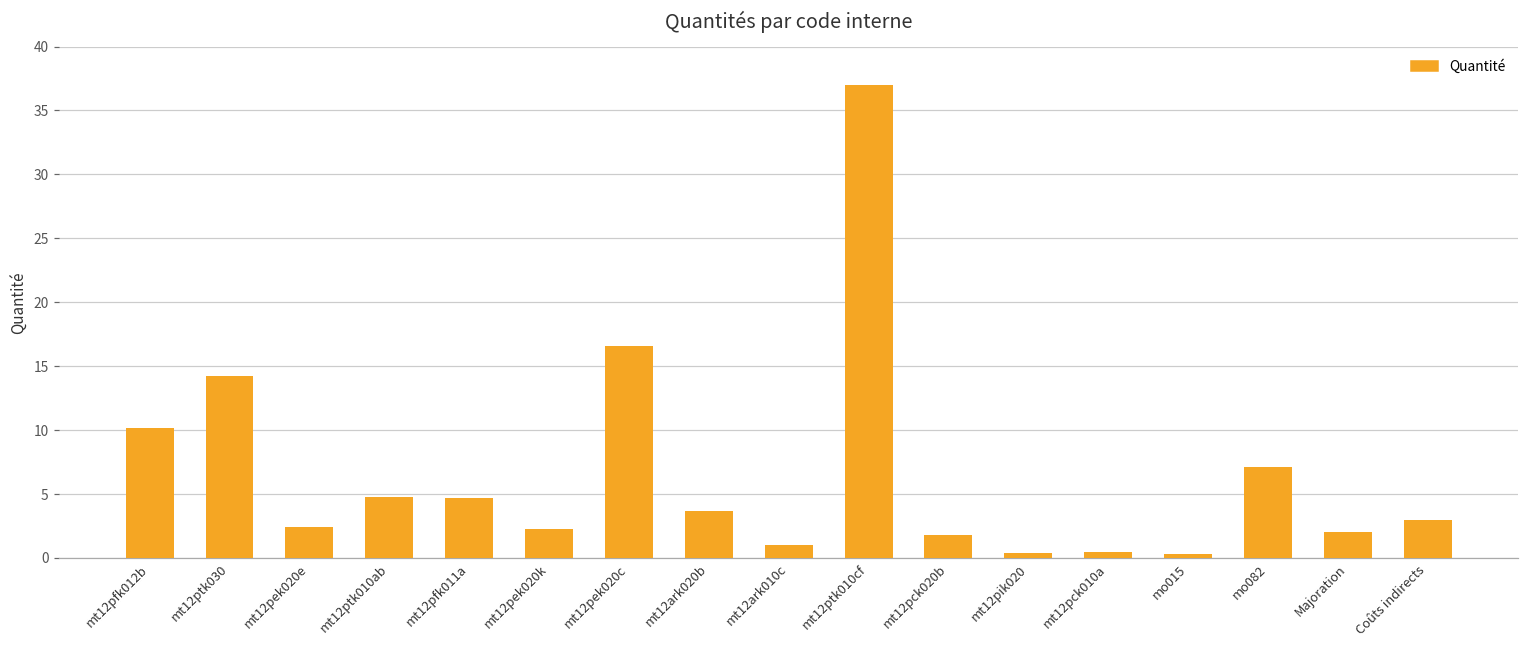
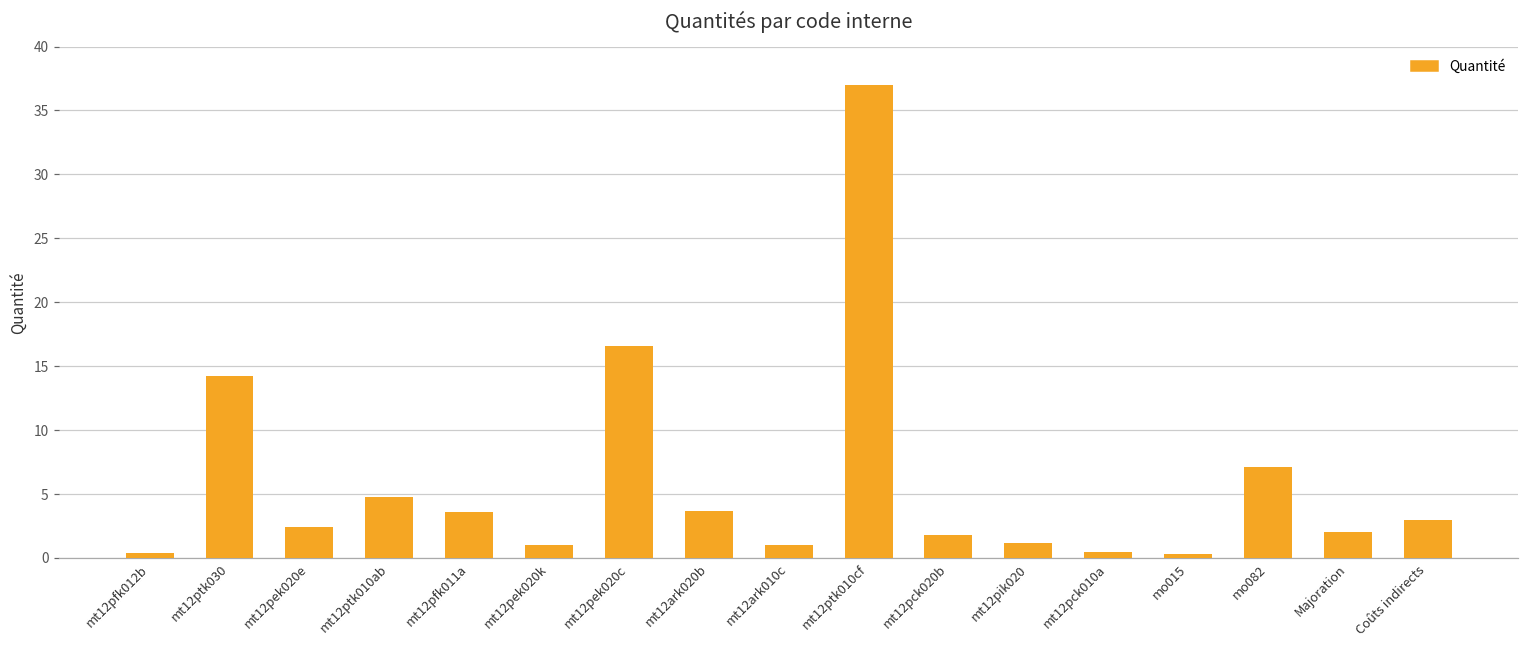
mt12pfk012b: 10.2 -> 0.4
mt12pfk011a: 4.7 -> 3.6
mt12pek020k: 2.3 -> 1.0
mt12pik020: 0.4 -> 1.2
